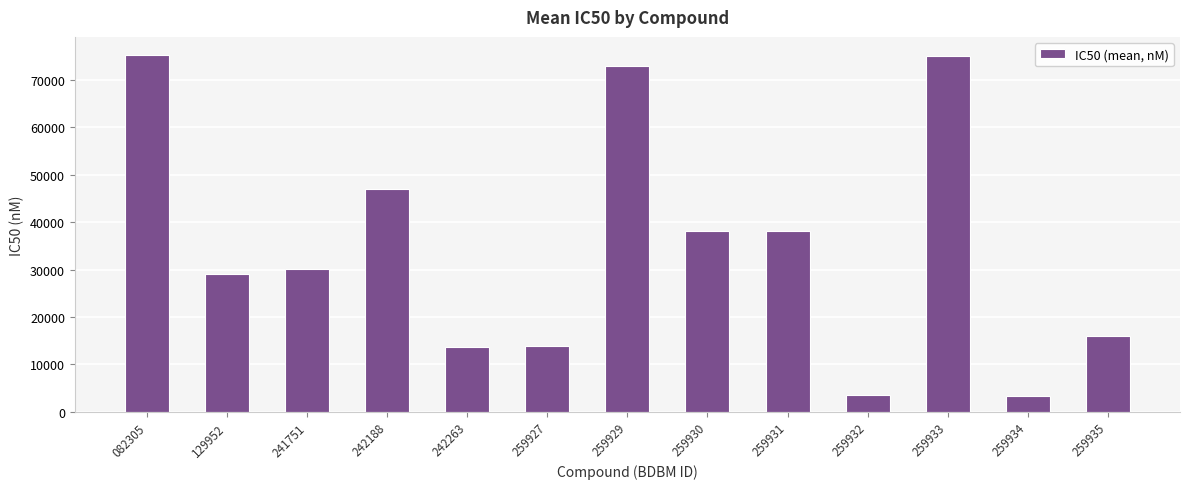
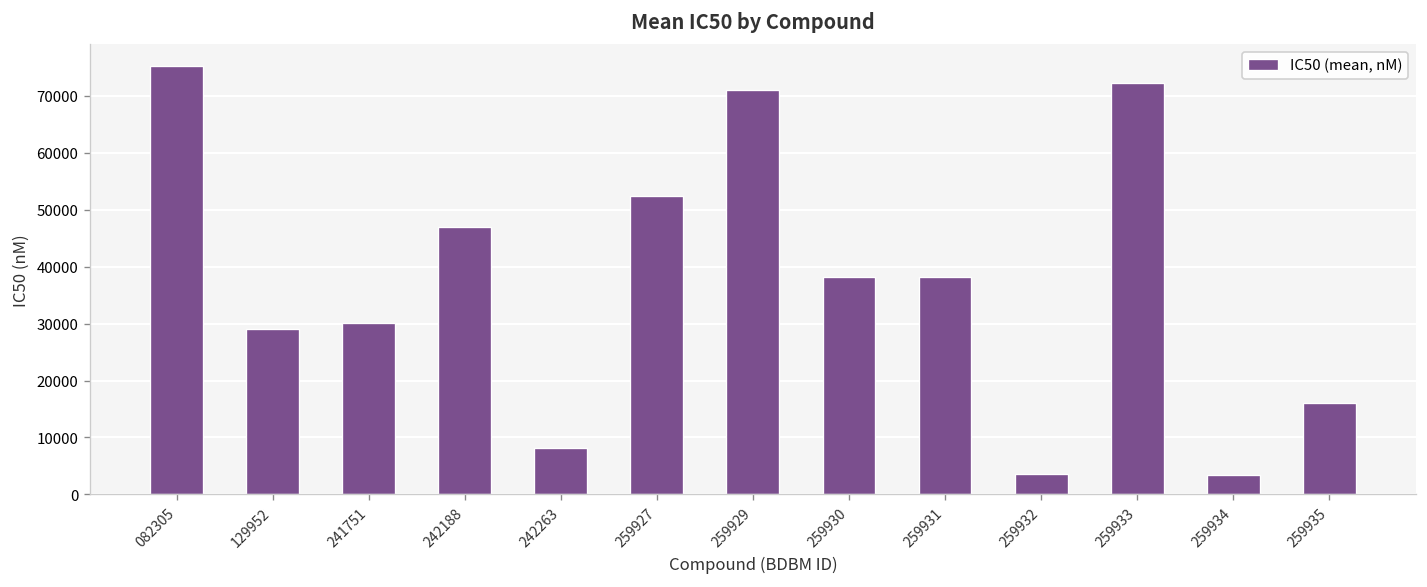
242263: 14000 -> 8000
259927: 14000 -> 52000
259929: 73000 -> 71000
259933: 75000 -> 72000
